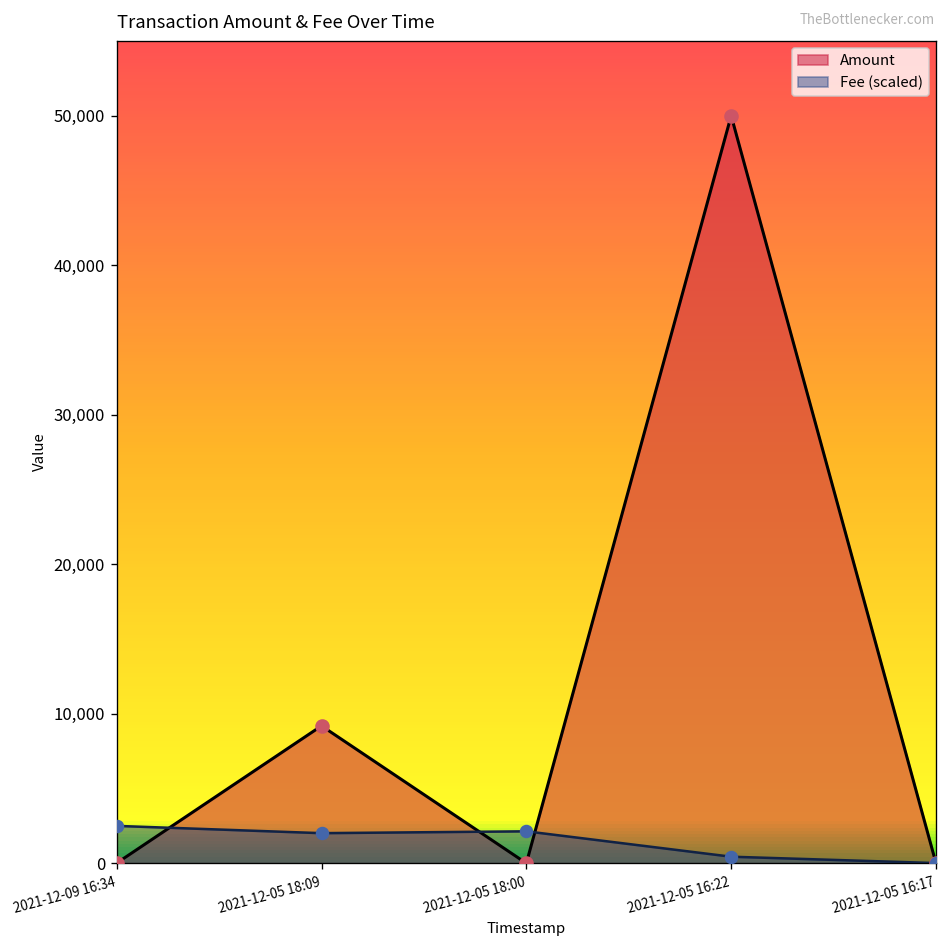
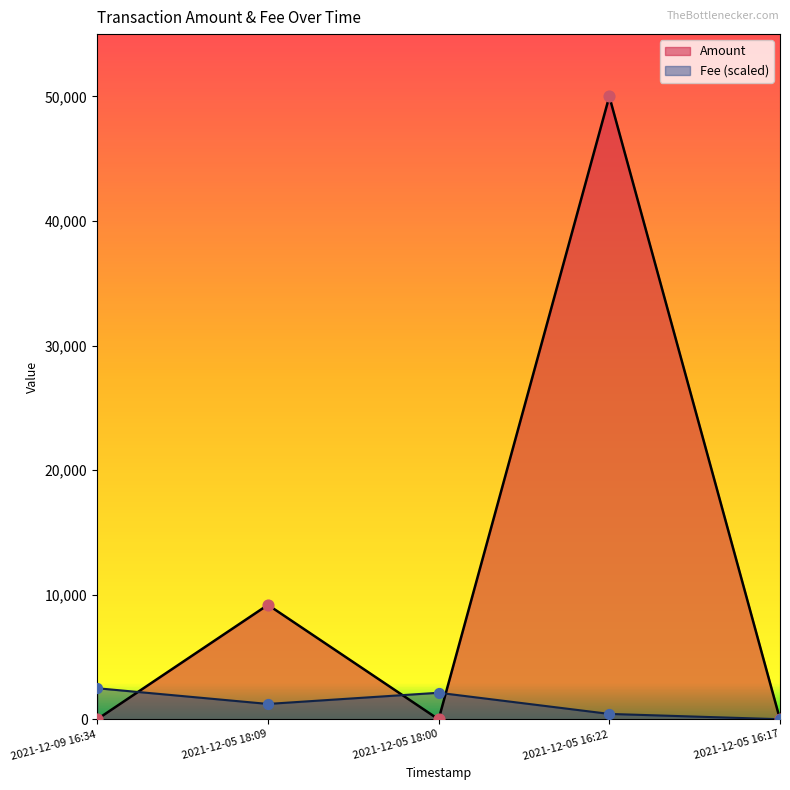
Fee (scaled), 2021-12-05 18:09: 2,000 -> 1,200
